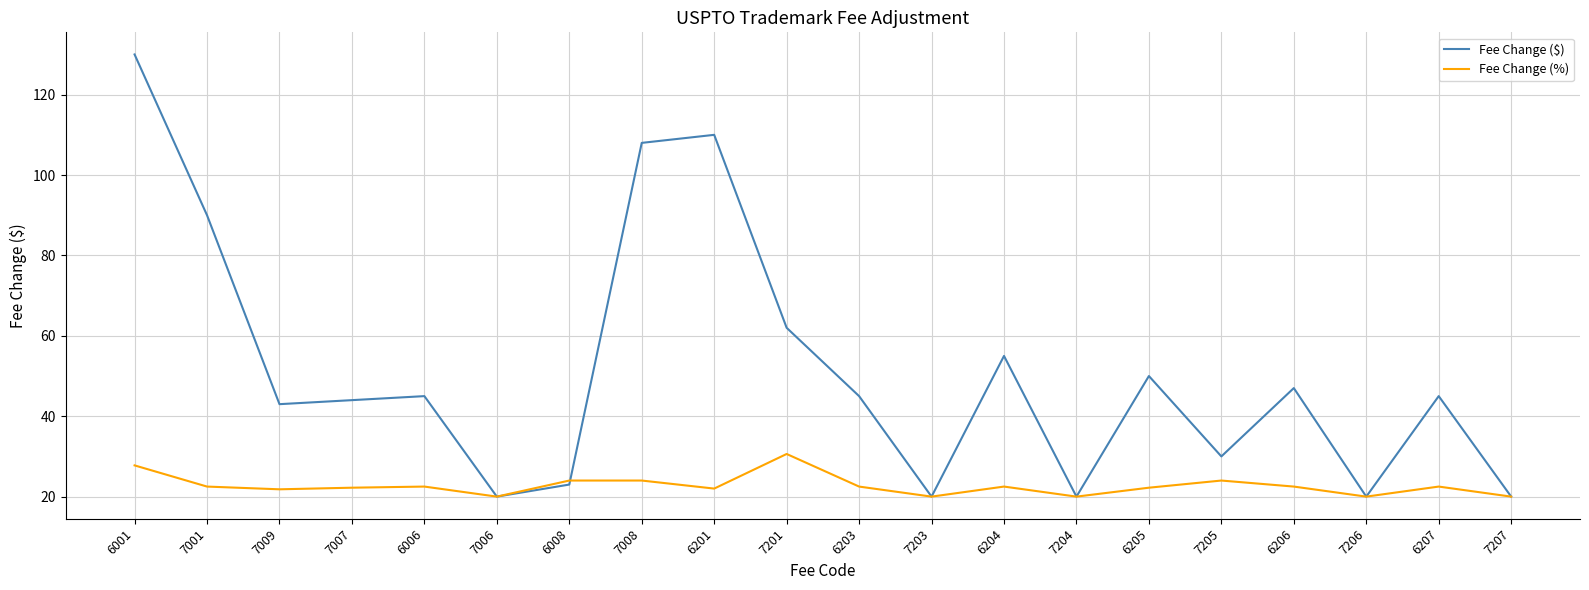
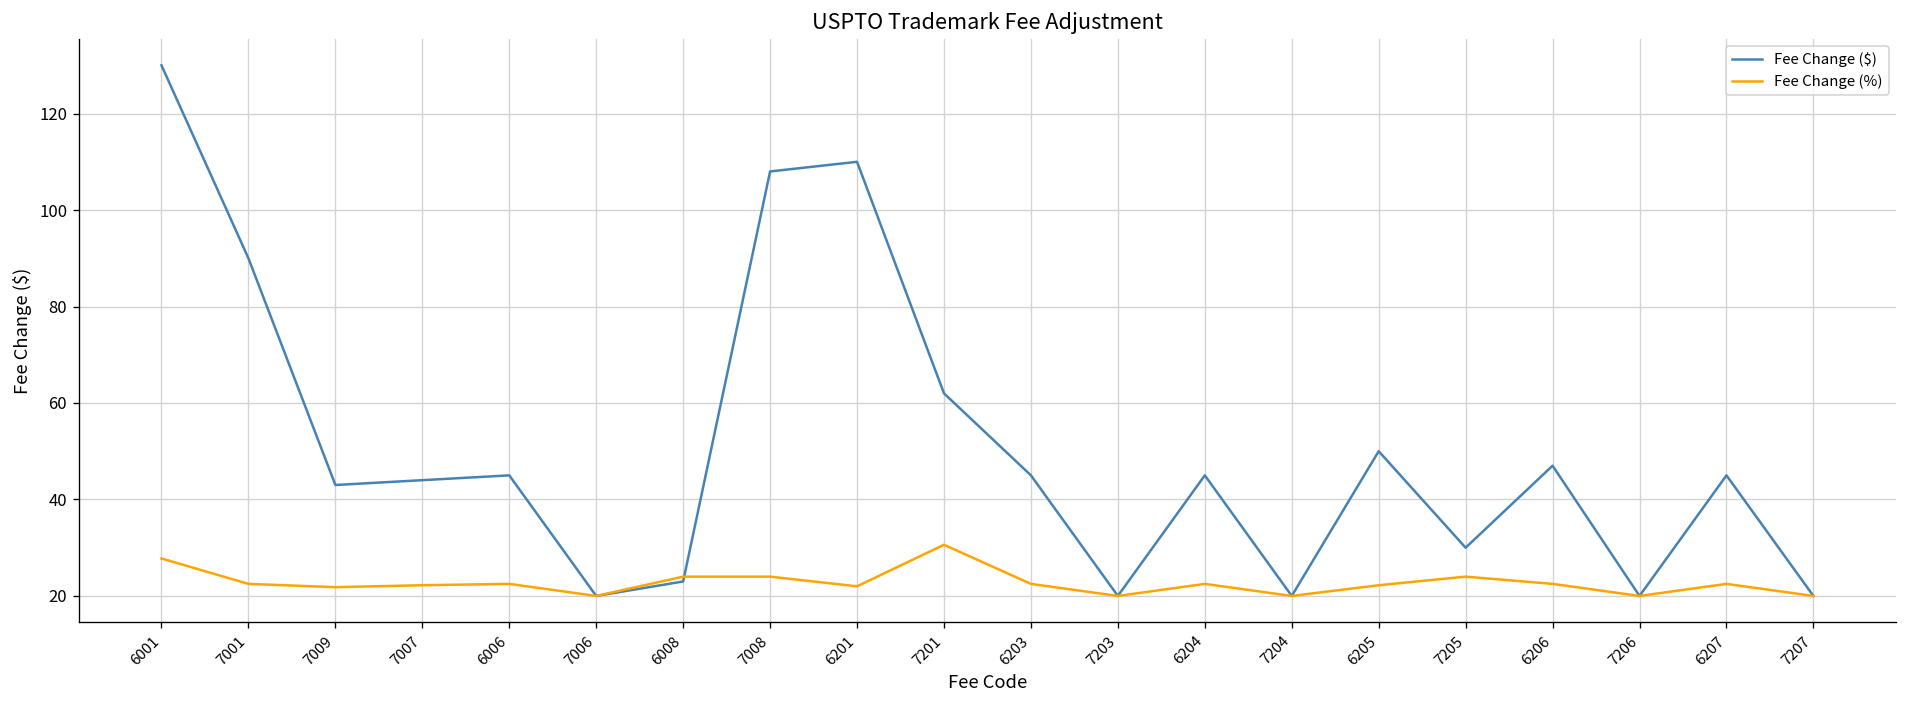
Fee Change ($), 6204: 55 -> 45
